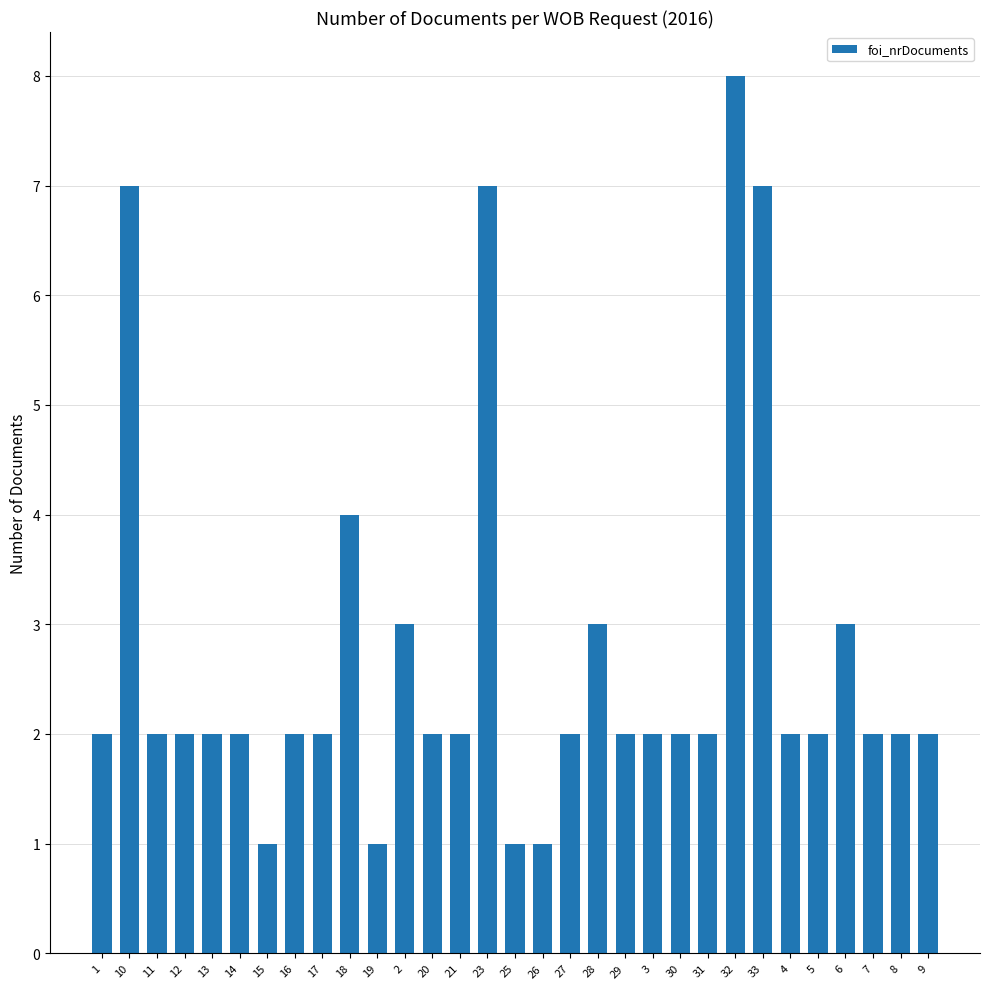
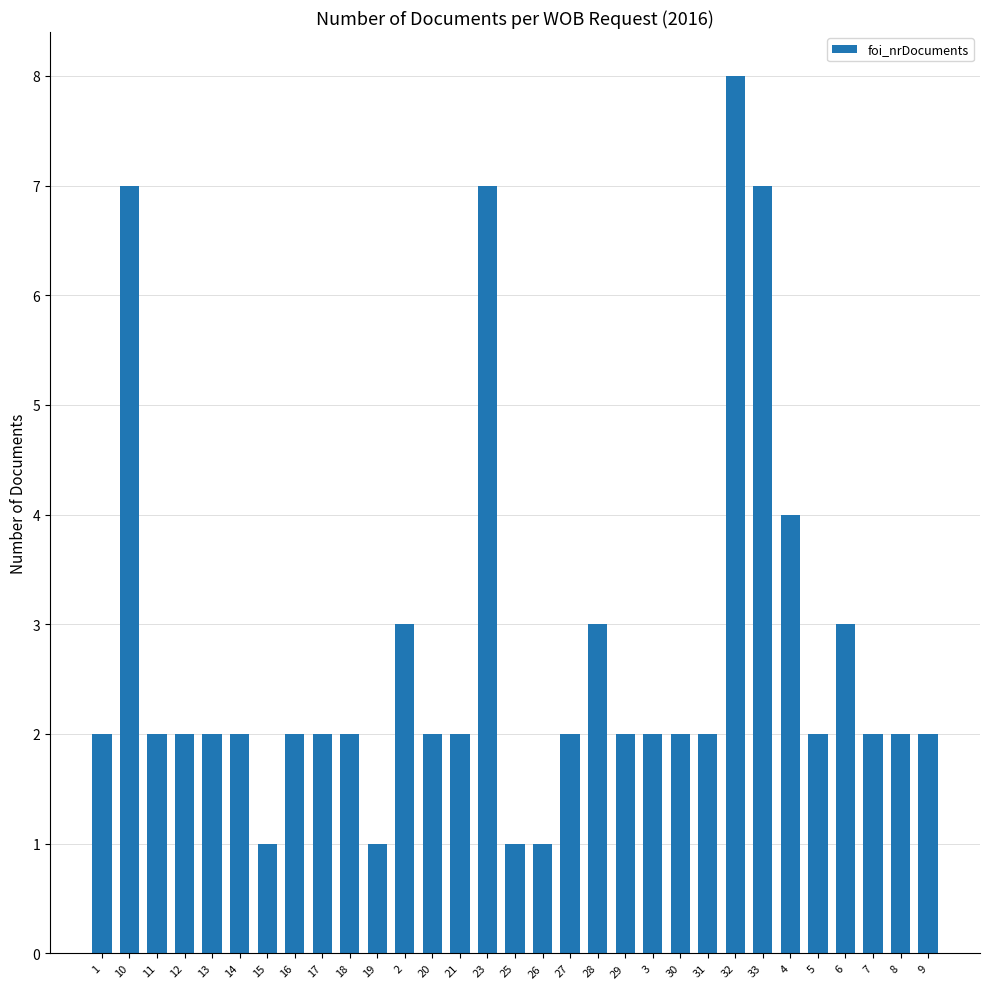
18: 4 -> 2
4: 2 -> 4
